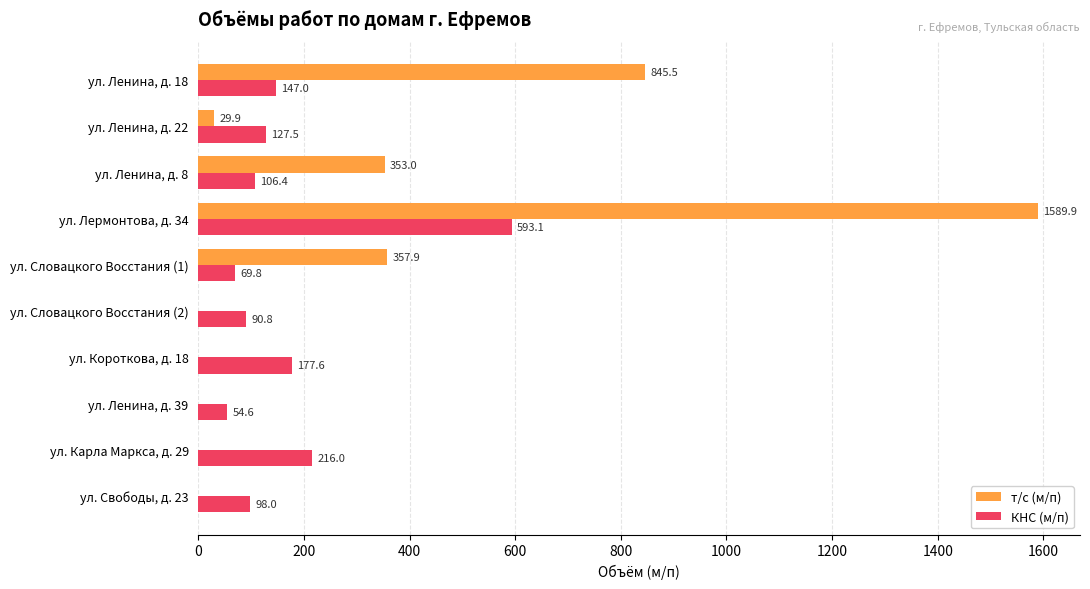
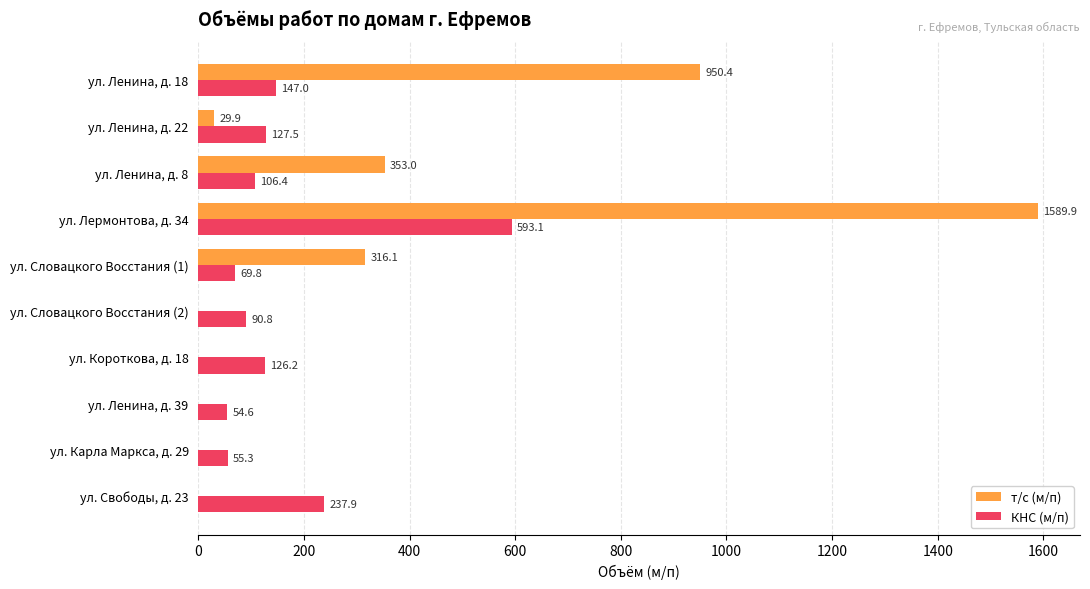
т/с (м/п), ул. Ленина, д. 18: 845.5 -> 950.4
т/с (м/п), ул. Словацкого Восстания (1): 357.9 -> 316.1
КНС (м/п), ул. Короткова, д. 18: 177.6 -> 126.2
КНС (м/п), ул. Карла Маркса, д. 29: 216.0 -> 55.3
КНС (м/п), ул. Свободы, д. 23: 98.0 -> 237.9
